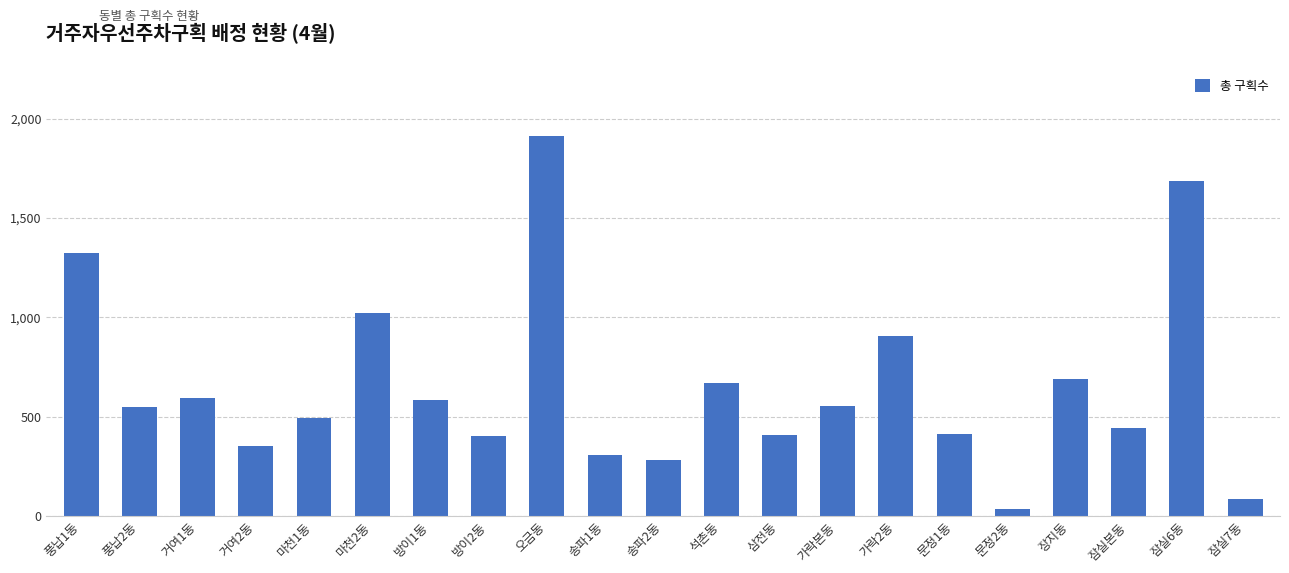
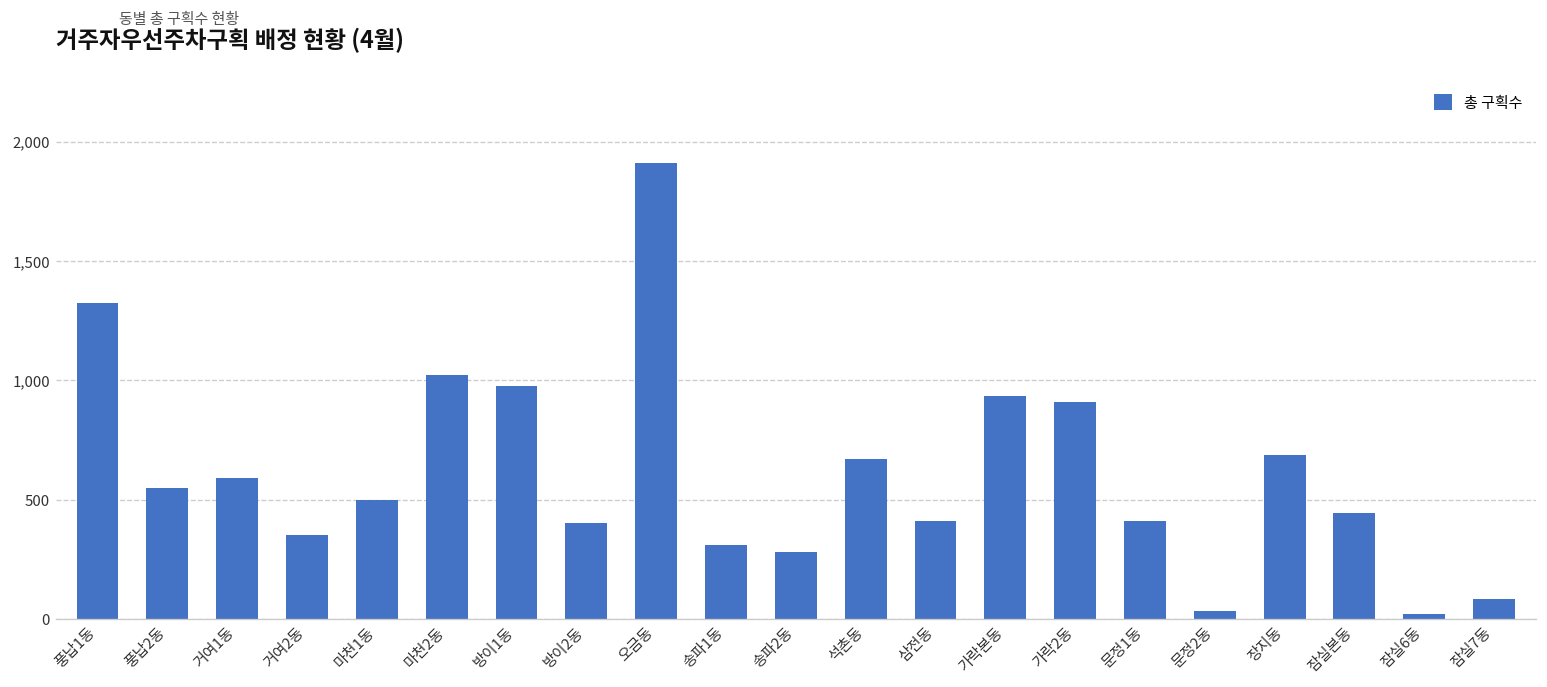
방이1동: 590 -> 980
가락본동: 550 -> 930
잠실6동: 1,690 -> 20
